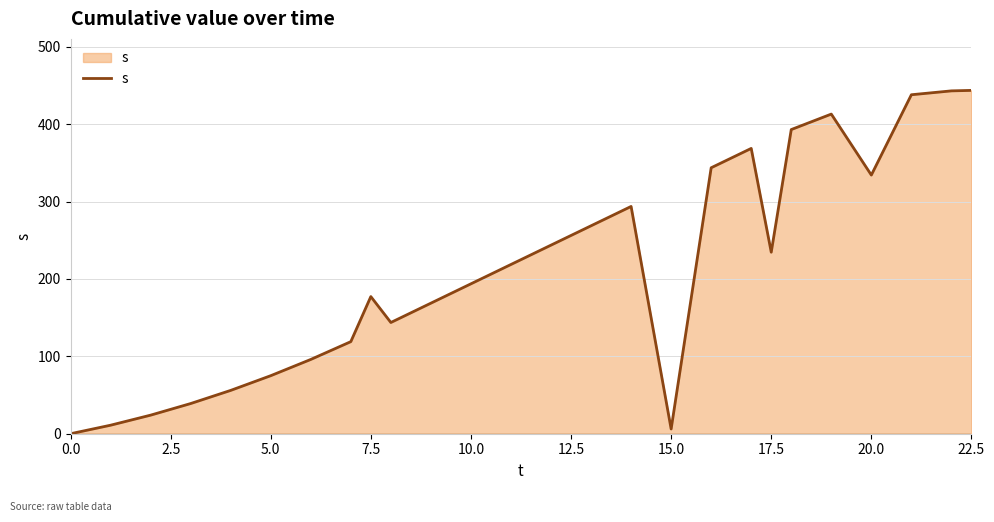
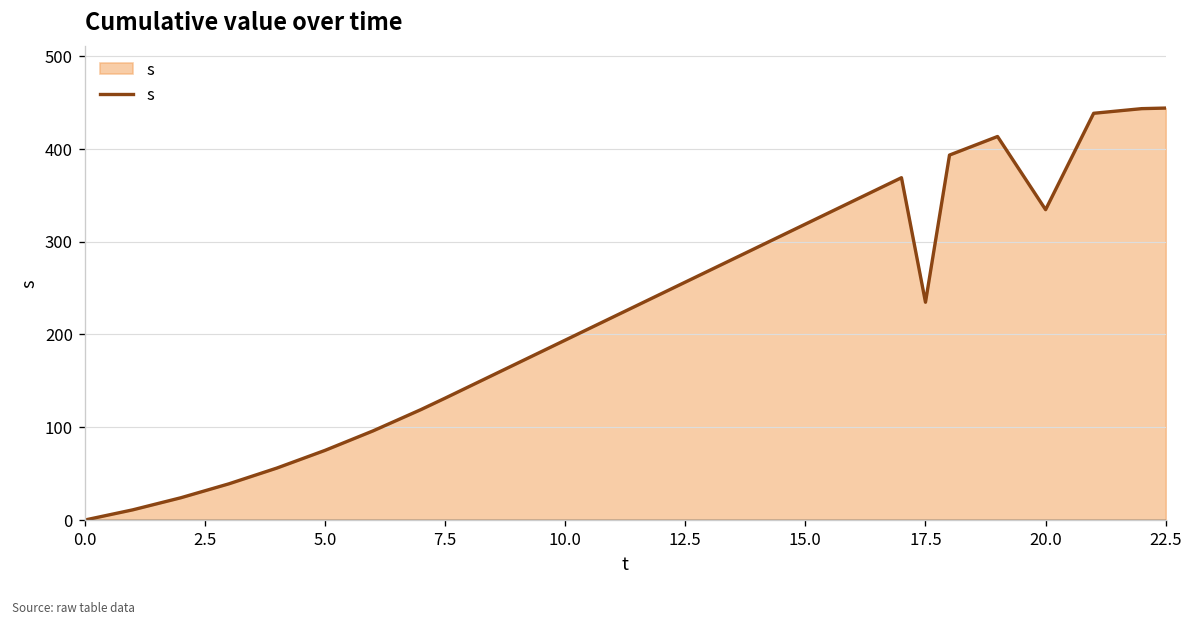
7.5: 180 -> 130
15.0: 10 -> 320
